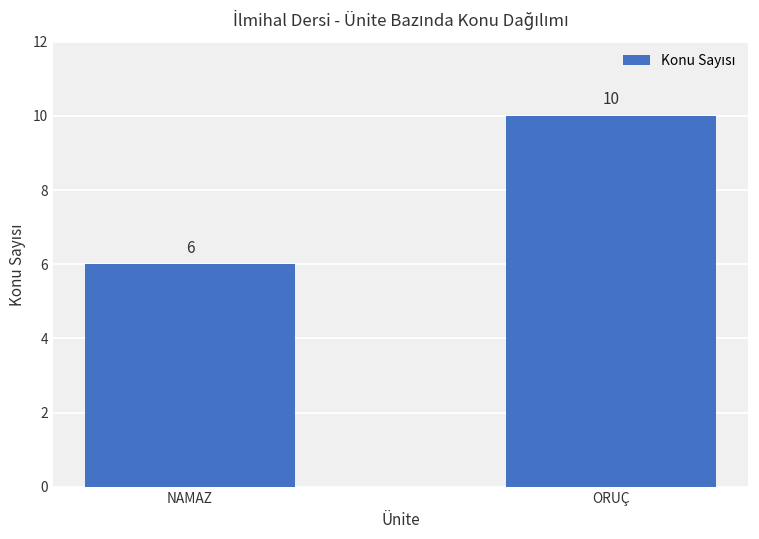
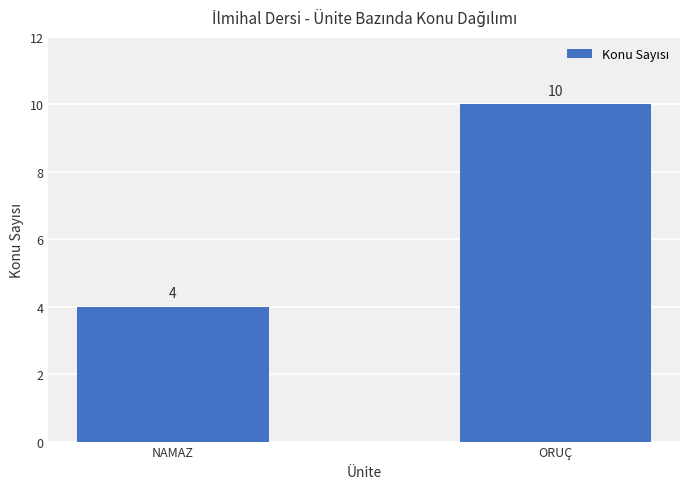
NAMAZ: 6 -> 4
